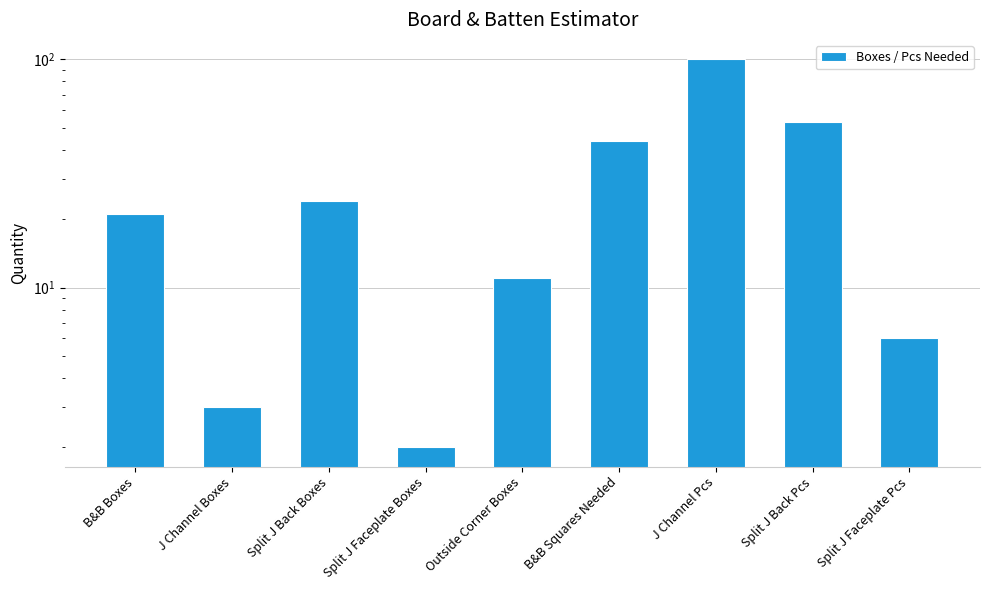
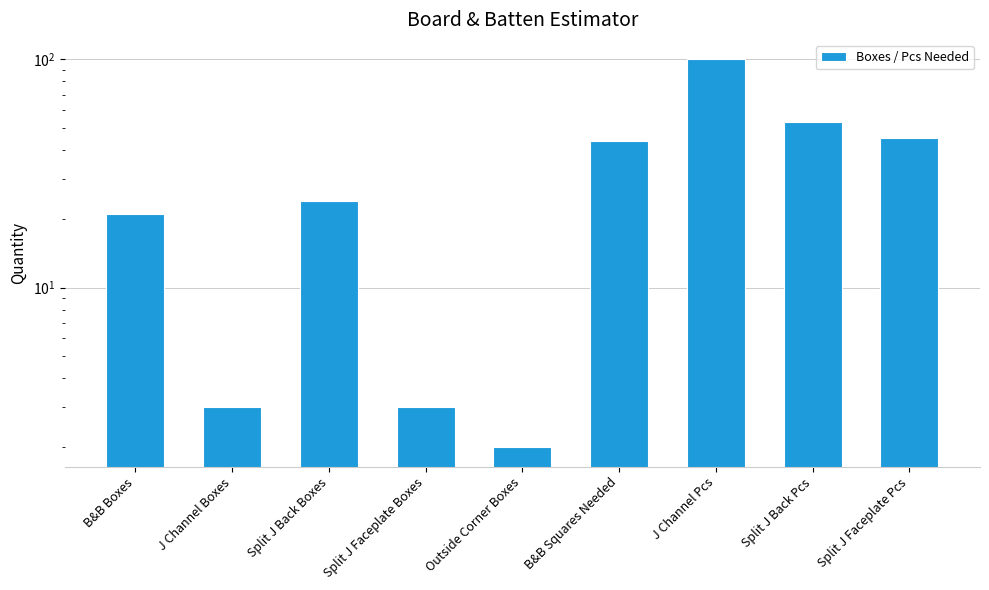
Split J Faceplate Boxes: 2 -> 3
Outside Corner Boxes: 11 -> 2
Split J Faceplate Pcs: 6 -> 45
